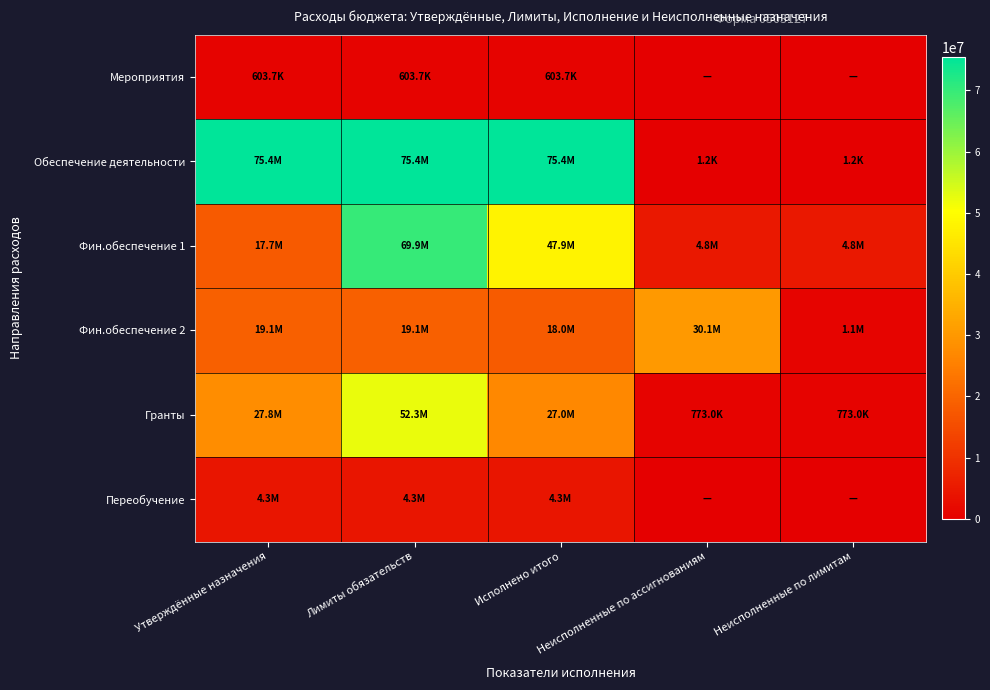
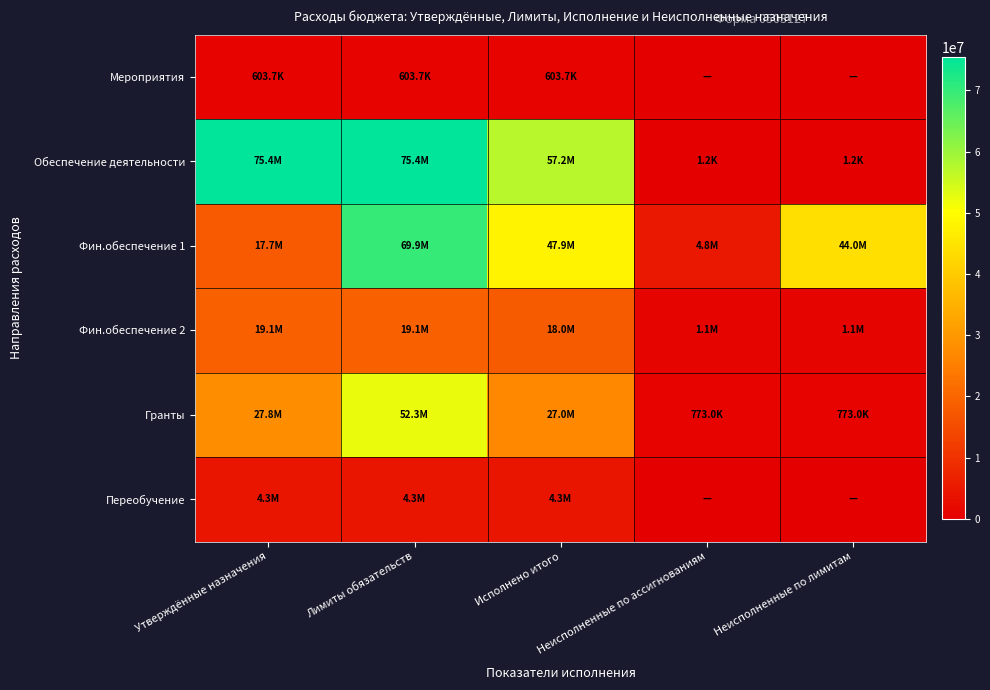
Обеспечение деятельности, Исполнено итого: 75.4M -> 57.2M
Фин.обеспечение 1, Неисполненные по лимитам: 4.8M -> 44.0M
Фин.обеспечение 2, Неисполненные по ассигнованиям: 30.1M -> 1.1M
